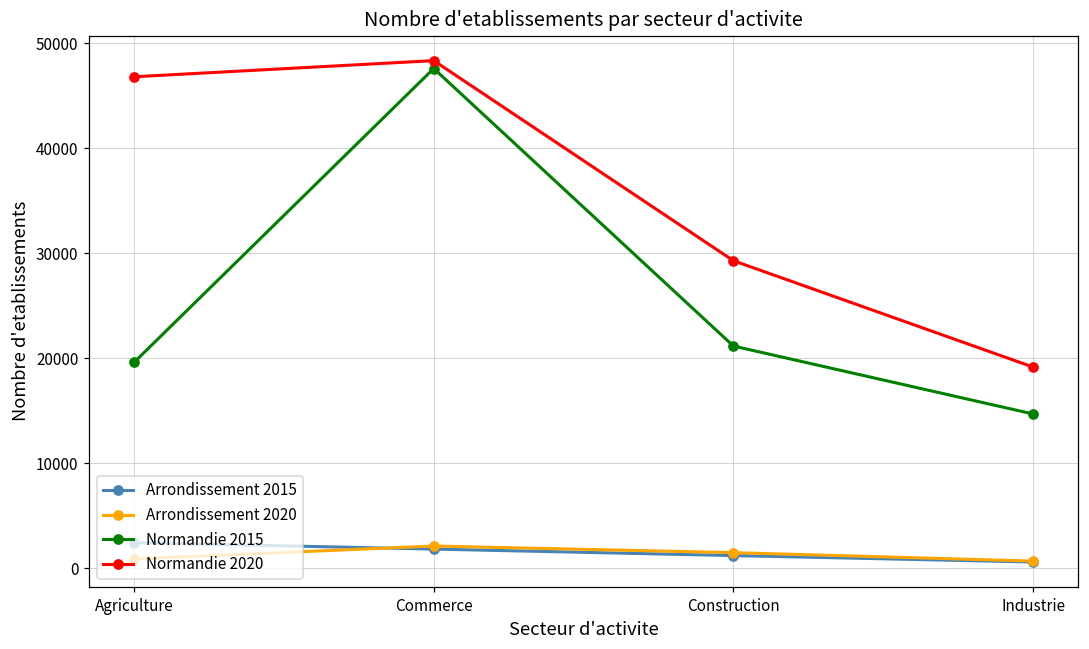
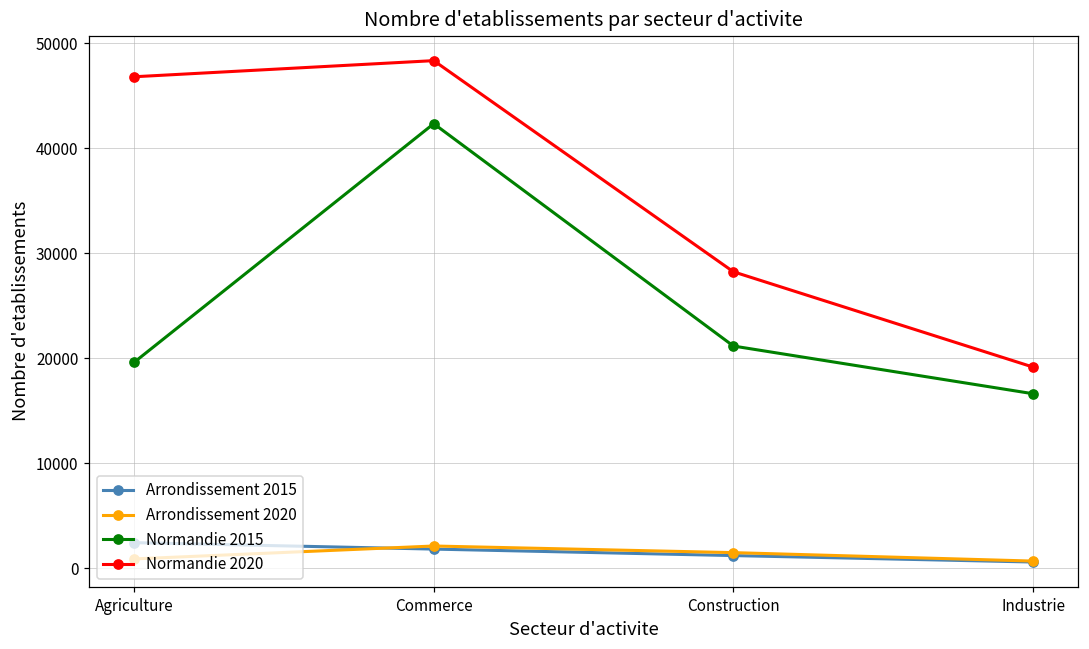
Normandie 2015, Commerce: 48000 -> 42000
Normandie 2020, Construction: 29000 -> 28000
Normandie 2015, Industrie: 15000 -> 17000
